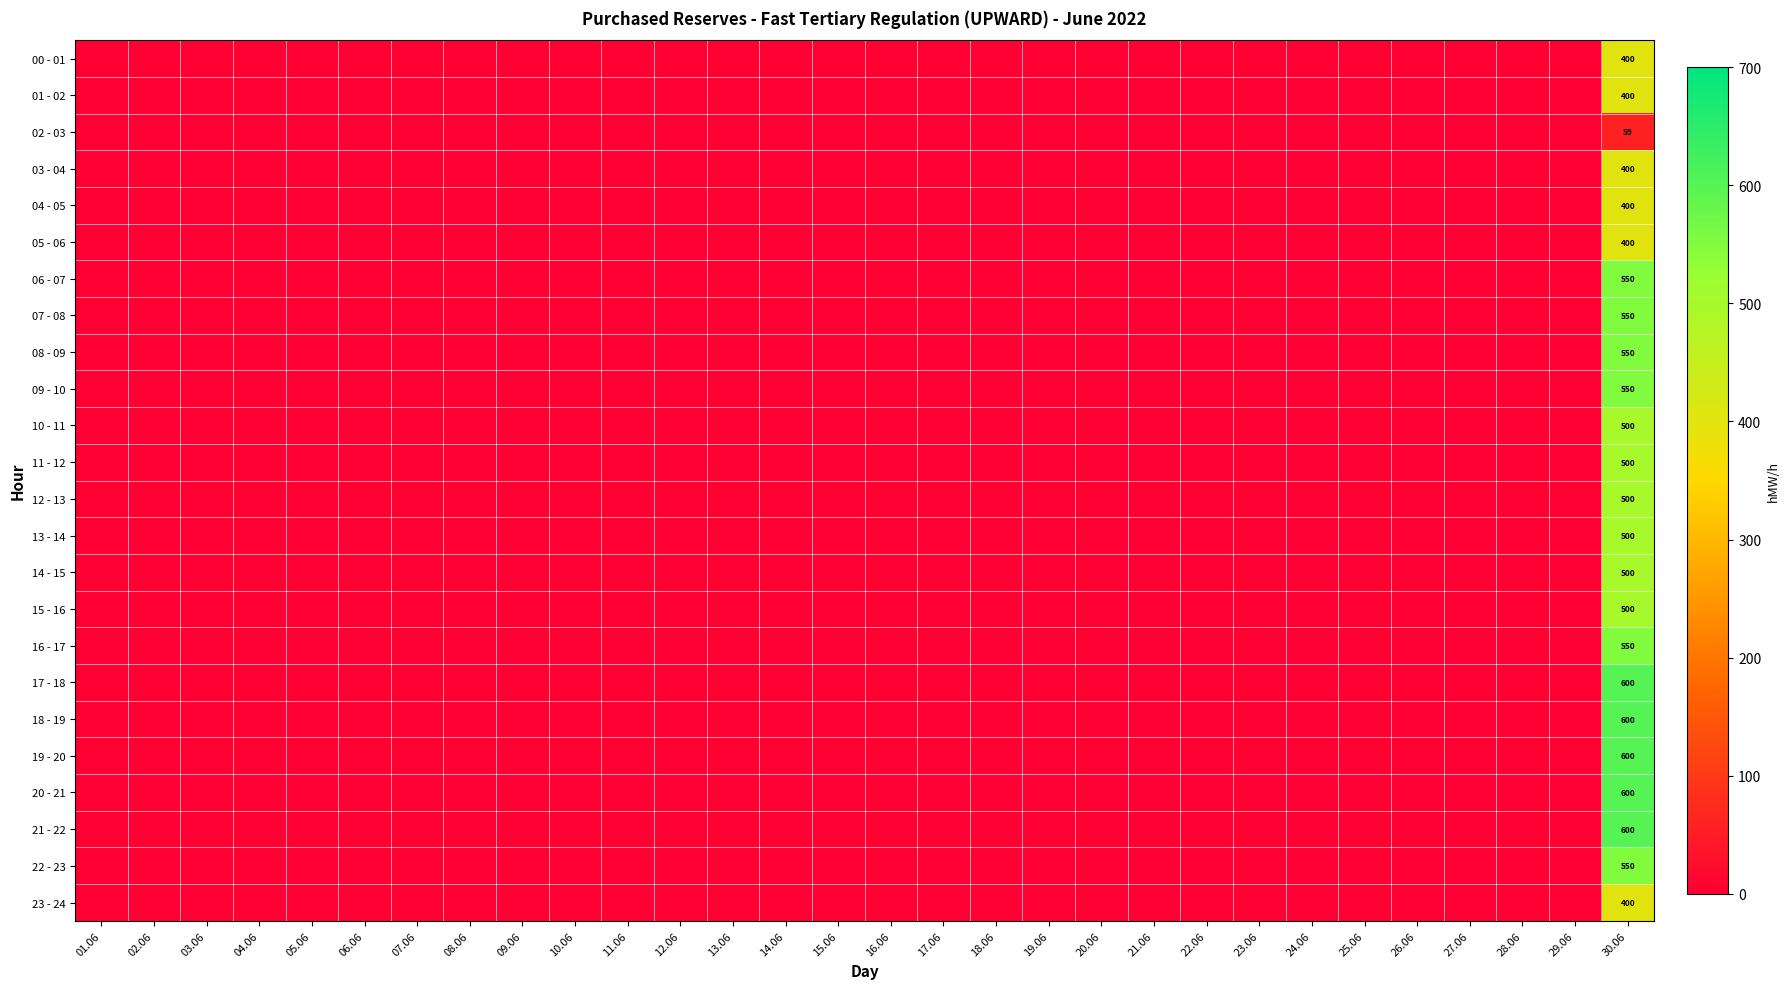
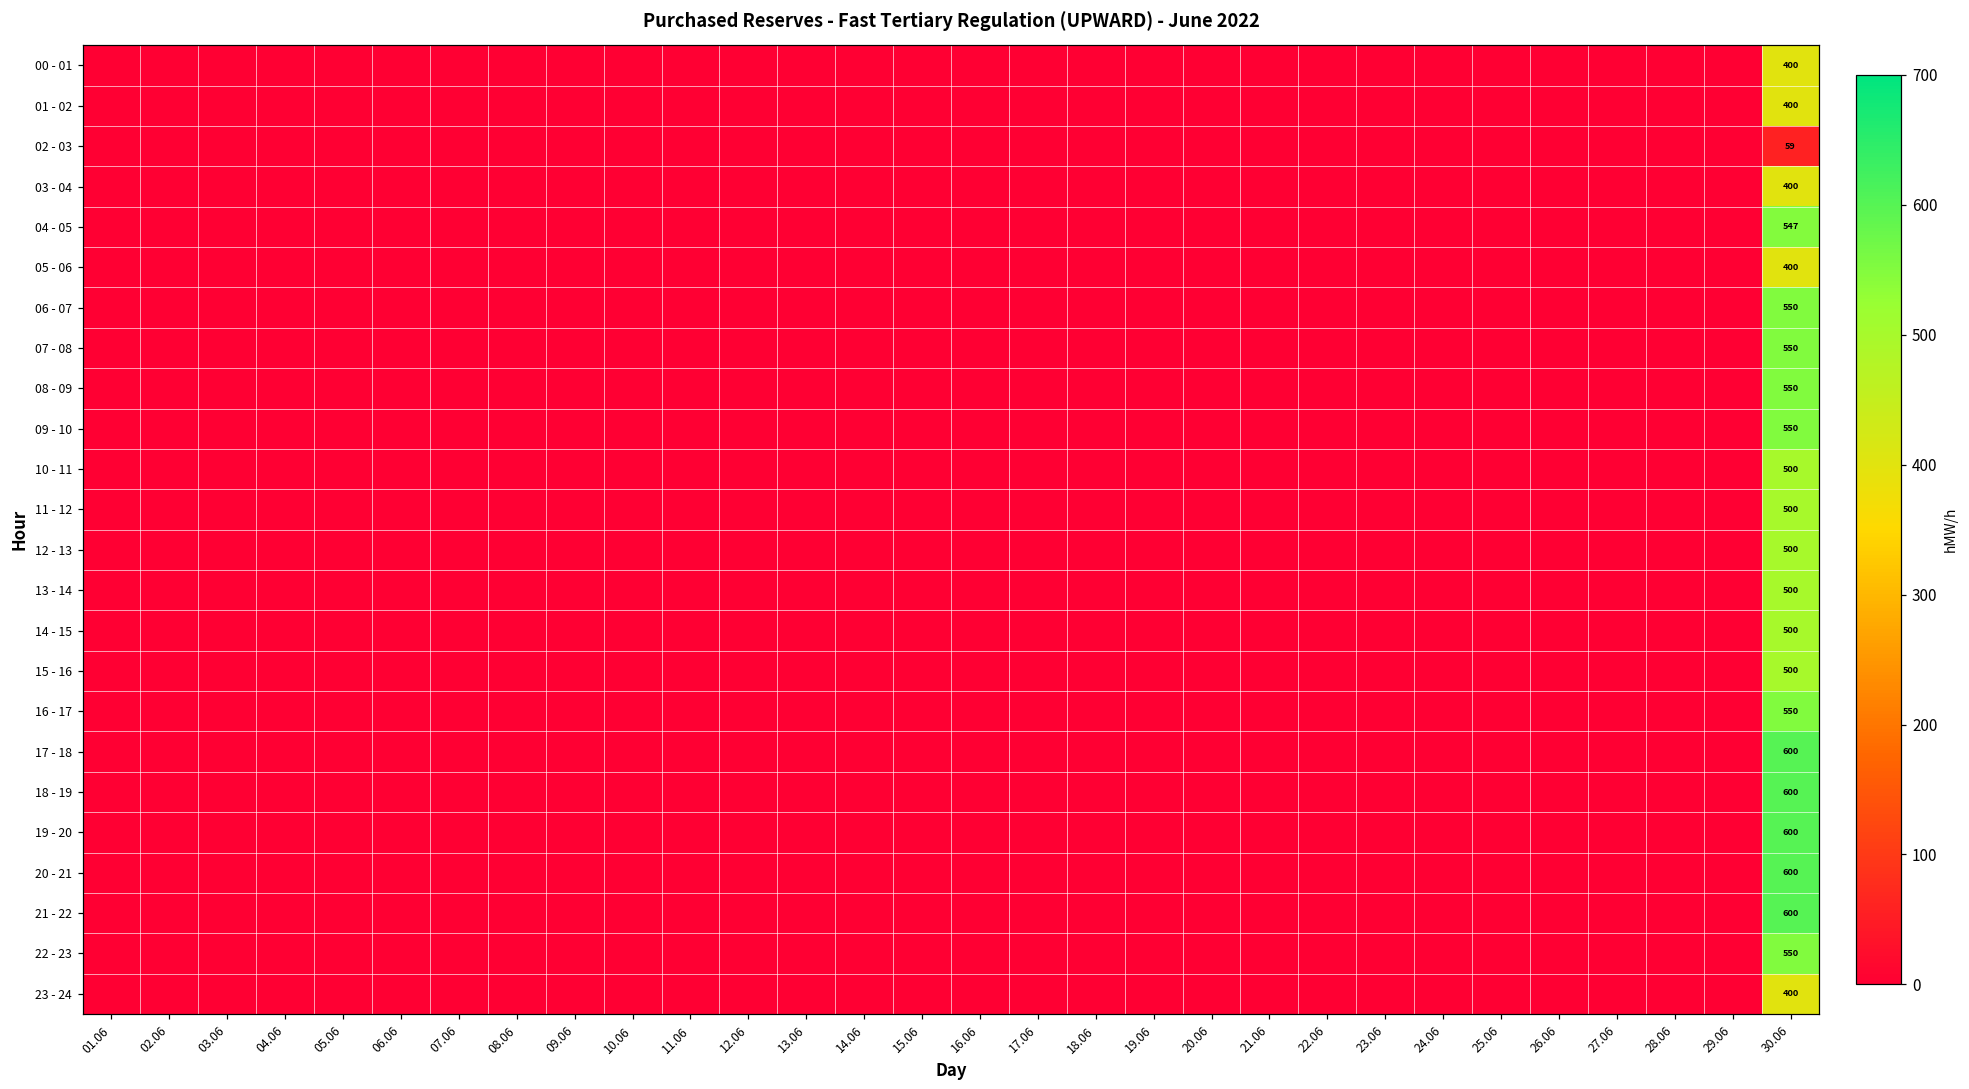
04 - 05, 30.06: 400 -> 547
